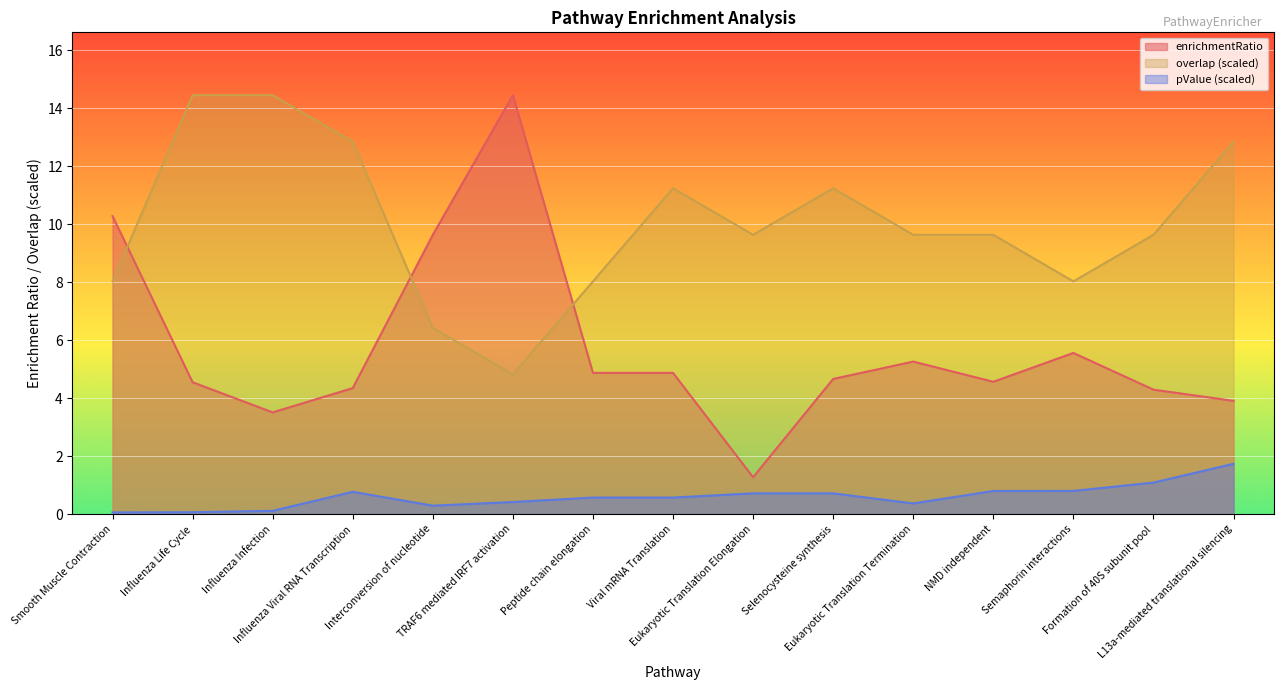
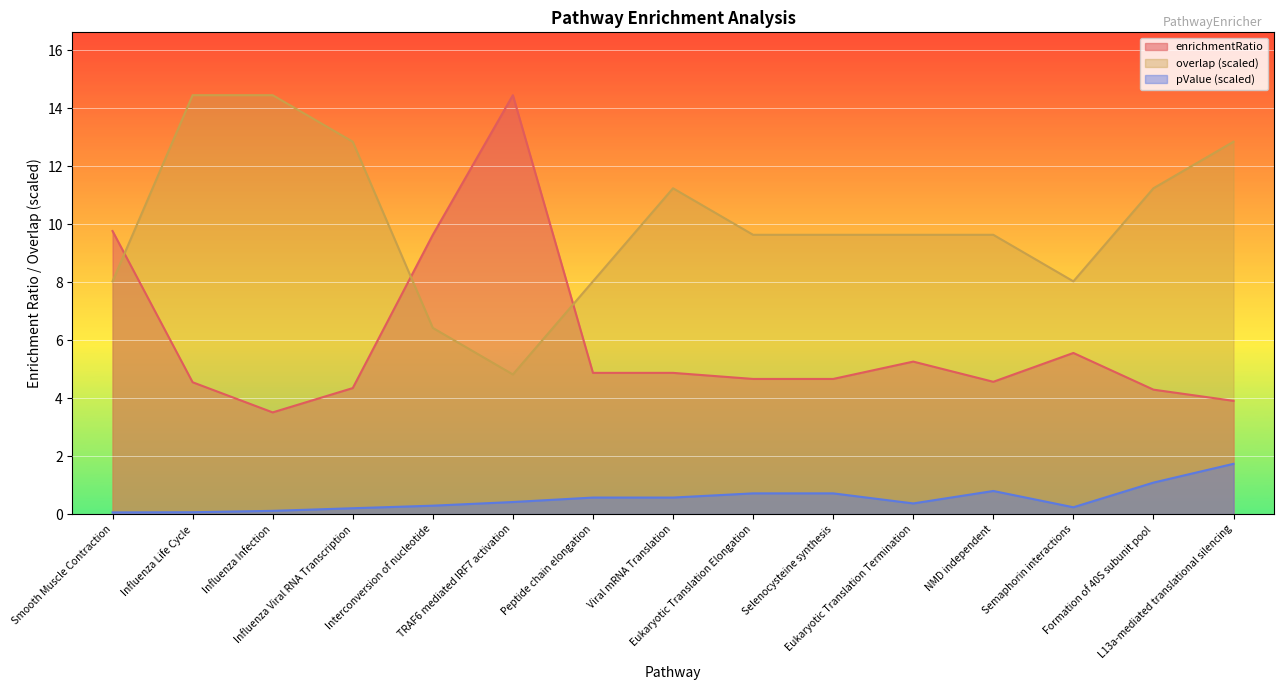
enrichmentRatio, Smooth Muscle Contraction: 10.3 -> 9.8
pValue (scaled), Influenza Viral RNA Transcription: 0.8 -> 0.2
enrichmentRatio, Eukaryotic Translation Elongation: 1.3 -> 4.7
overlap (scaled), Selenocysteine synthesis: 11.2 -> 9.6
pValue (scaled), Semaphorin interactions: 0.8 -> 0.2
overlap (scaled), Formation of 40S subunit pool: 9.6 -> 11.2
